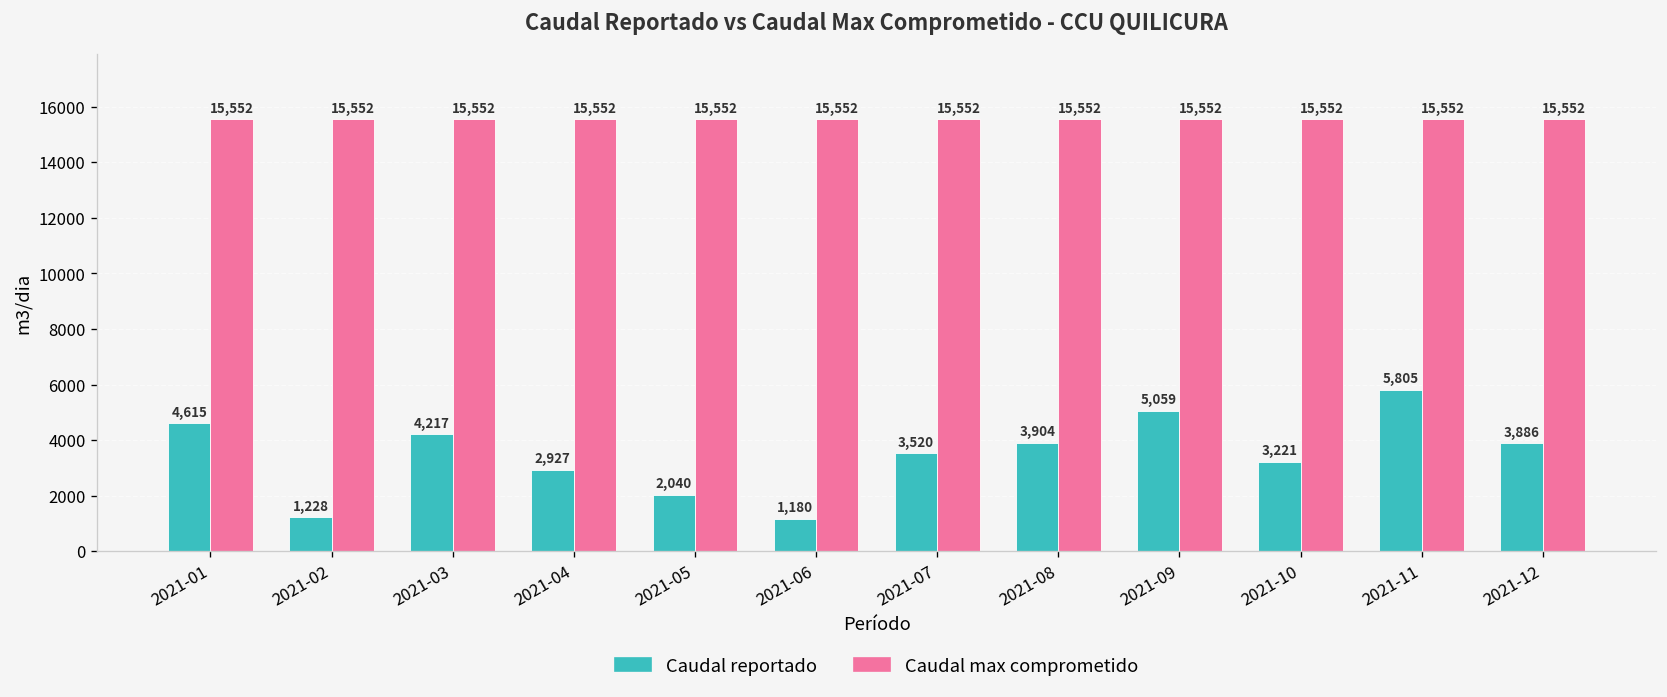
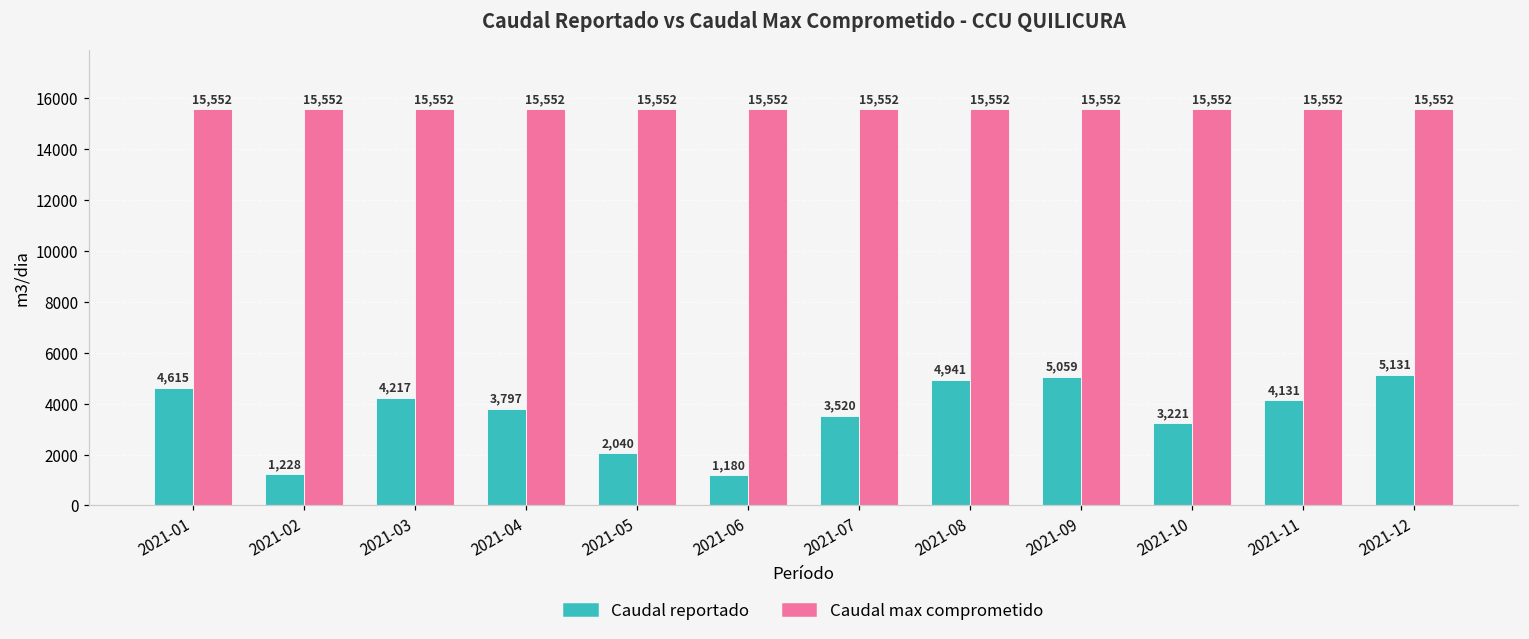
Caudal reportado, 2021-04: 2,927 -> 3,797
Caudal reportado, 2021-08: 3,904 -> 4,941
Caudal reportado, 2021-11: 5,805 -> 4,131
Caudal reportado, 2021-12: 3,886 -> 5,131
